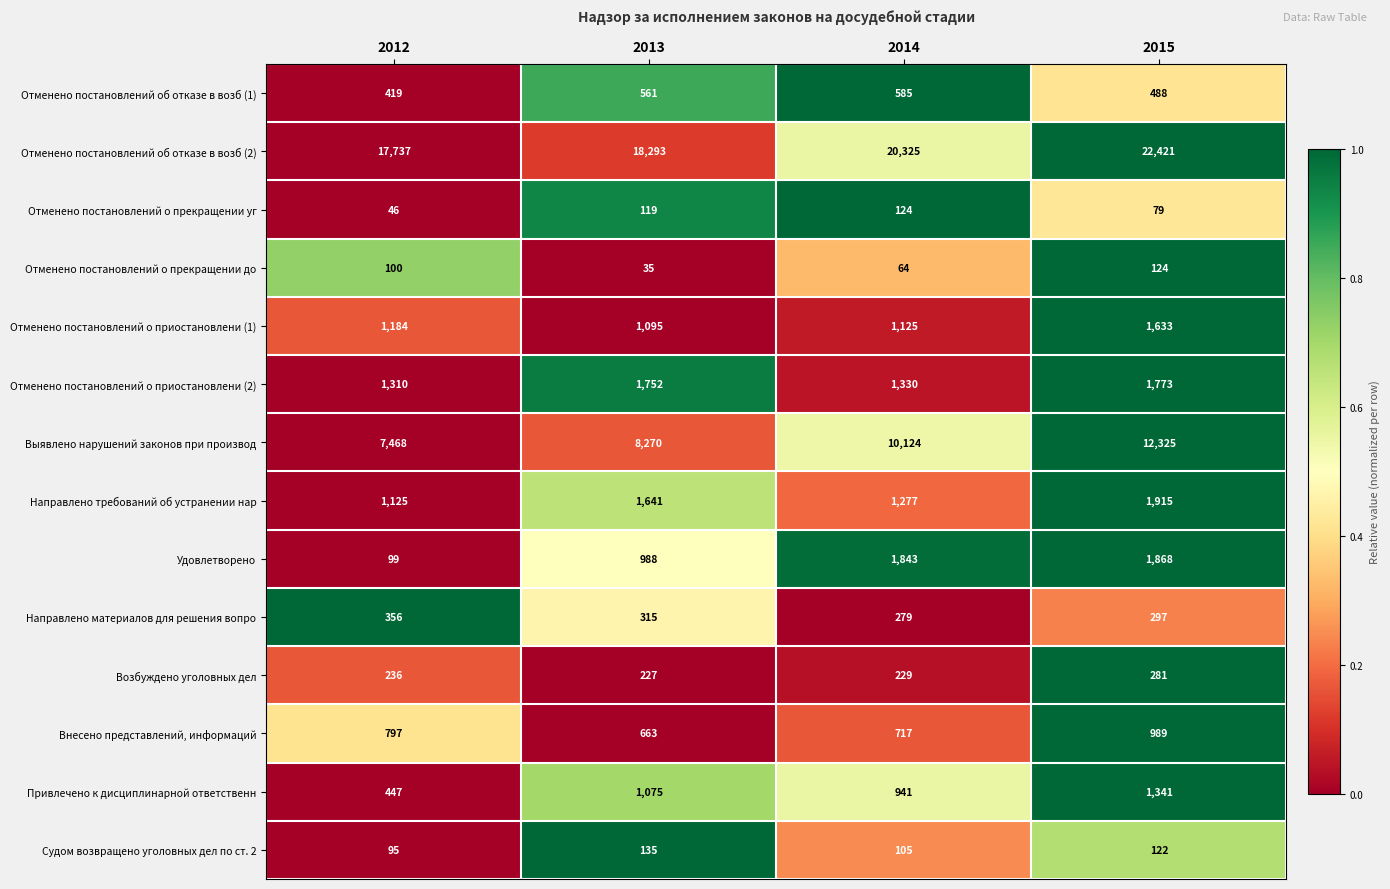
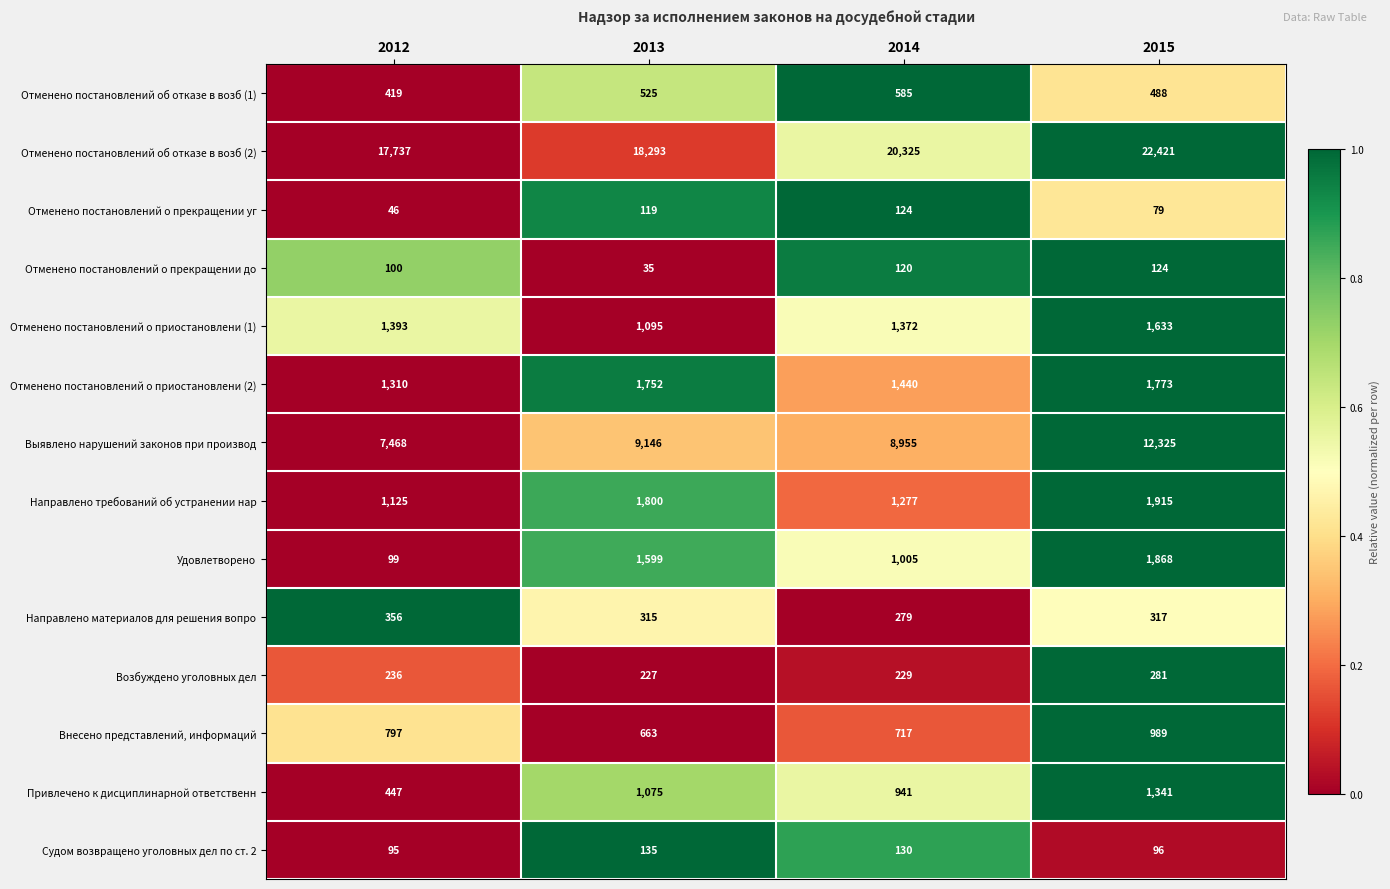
Отменено постановлений об отказе в возб (1), 2013: 561 -> 525
Отменено постановлений о прекращении до, 2014: 64 -> 120
Отменено постановлений о приостановлени (1), 2012: 1,184 -> 1,393
Отменено постановлений о приостановлени (1), 2014: 1,125 -> 1,372
Отменено постановлений о приостановлени (2), 2014: 1,330 -> 1,440
Выявлено нарушений законов при производ, 2013: 8,270 -> 9,146
Выявлено нарушений законов при производ, 2014: 10,124 -> 8,955
Направлено требований об устранении нар, 2013: 1,641 -> 1,800
Удовлетворено, 2013: 988 -> 1,599
Удовлетворено, 2014: 1,843 -> 1,005
Направлено материалов для решения вопро, 2015: 297 -> 317
Судом возвращено уголовных дел по ст. 2, 2014: 105 -> 130
Судом возвращено уголовных дел по ст. 2, 2015: 122 -> 96
